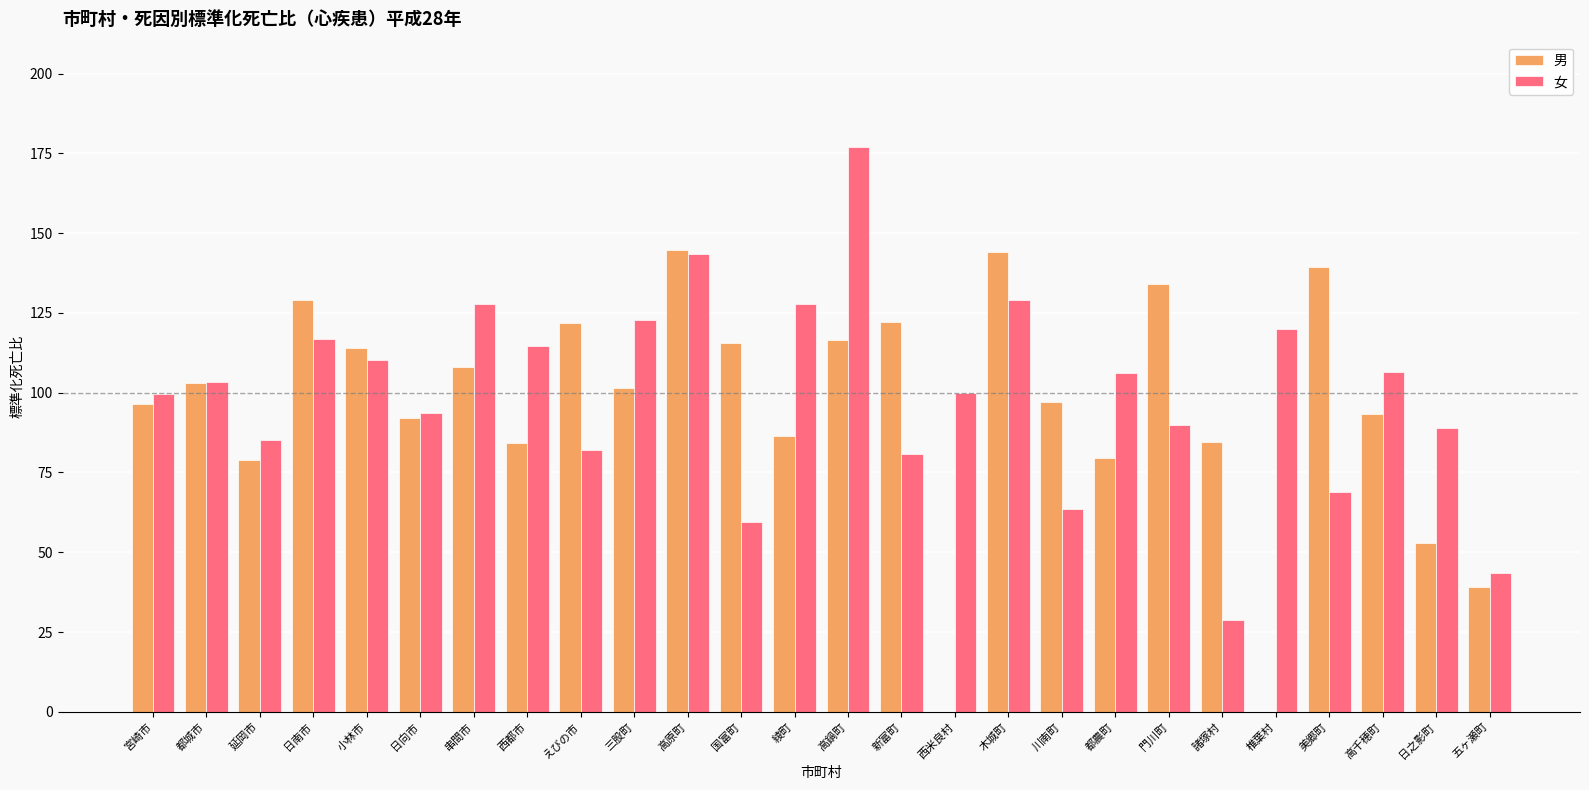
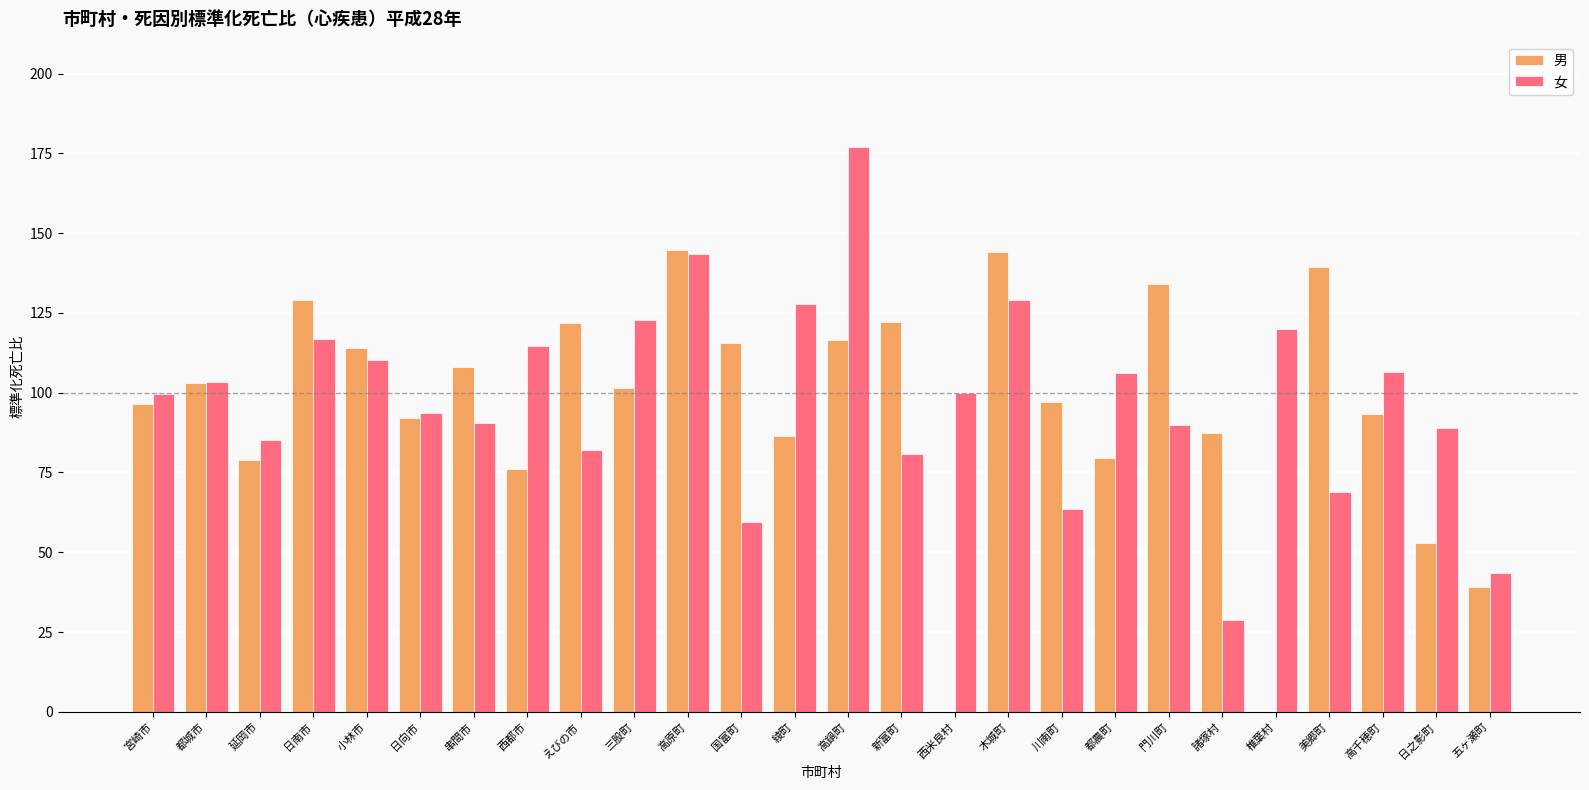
女, 串間市: 128 -> 91
男, 西都市: 84 -> 76
男, 諸塚村: 85 -> 88
